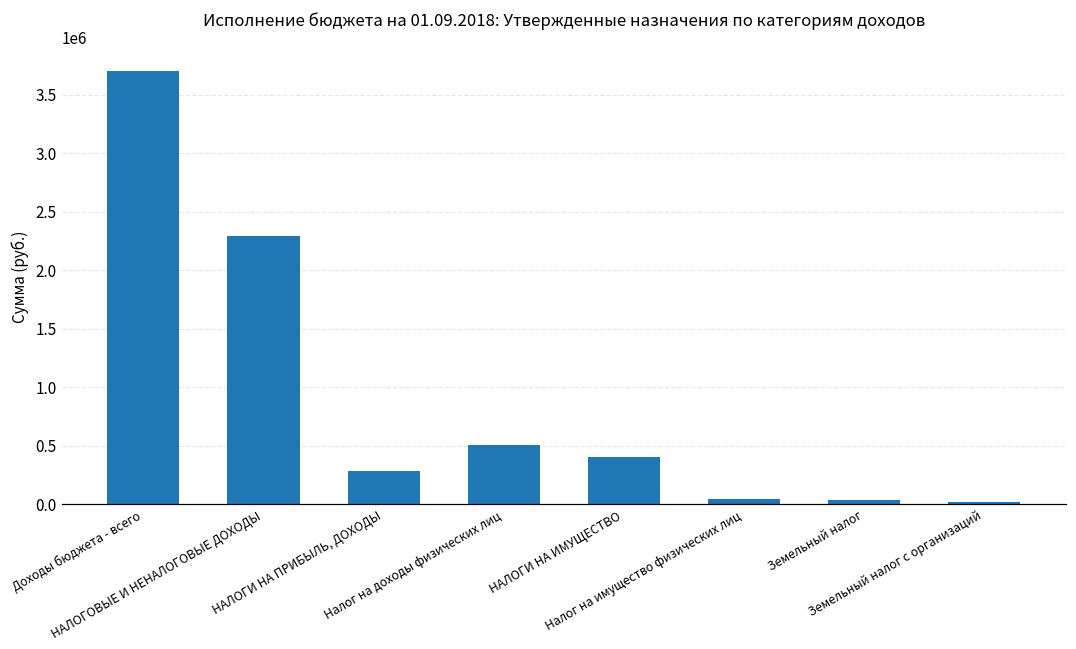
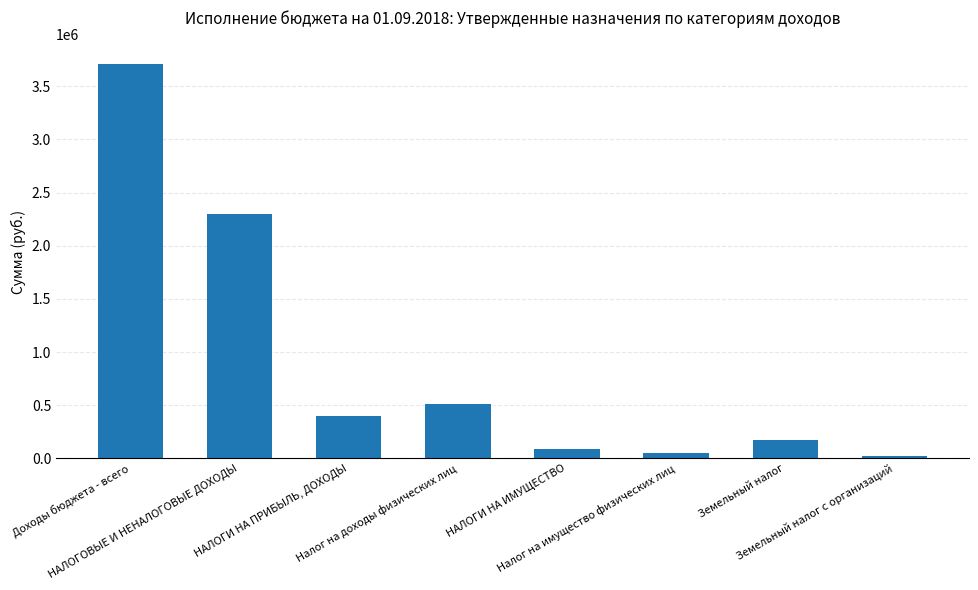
НАЛОГИ НА ПРИБЫЛЬ, ДОХОДЫ: 290000 -> 400000
НАЛОГИ НА ИМУЩЕСТВО: 400000 -> 90000
Земельный налог: 40000 -> 180000
